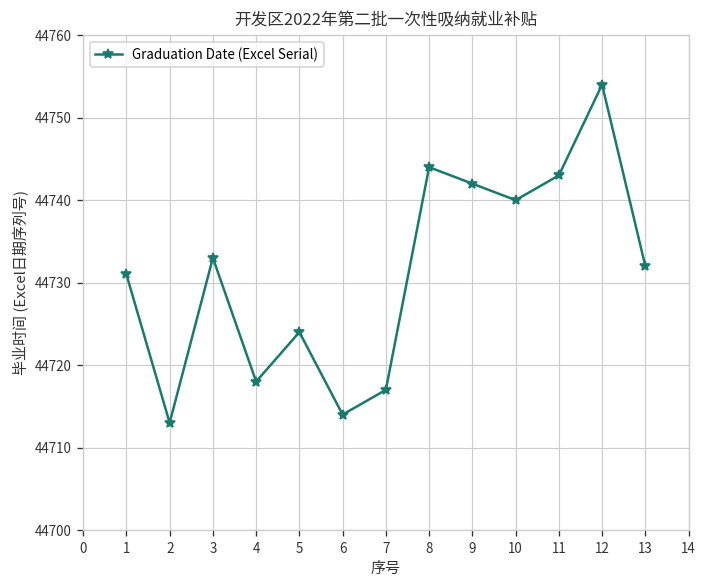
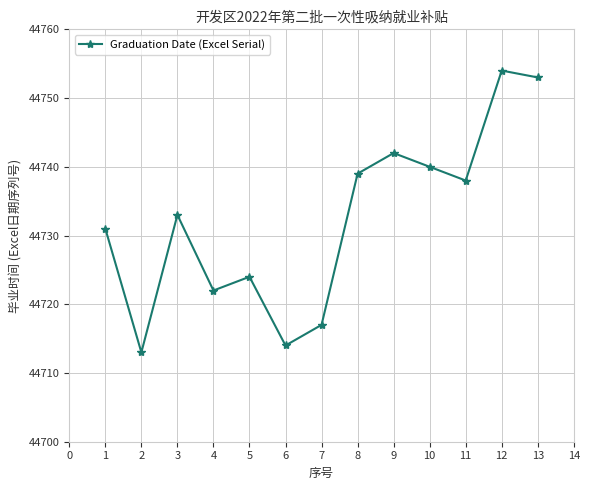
4: 44718 -> 44722
8: 44744 -> 44739
11: 44743 -> 44738
13: 44732 -> 44753
